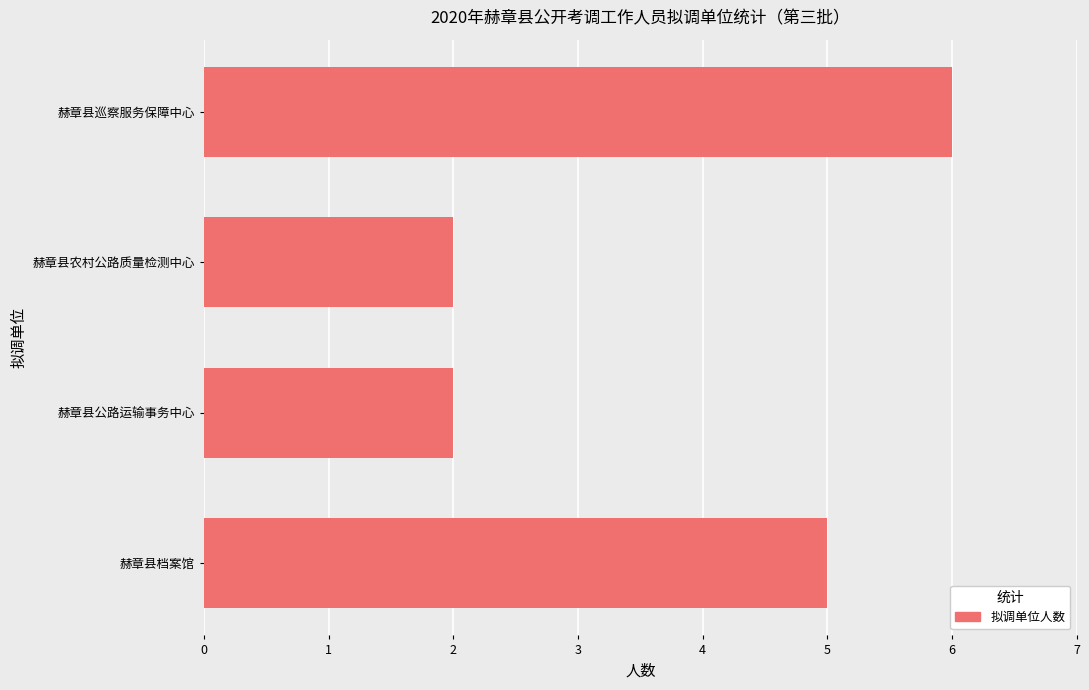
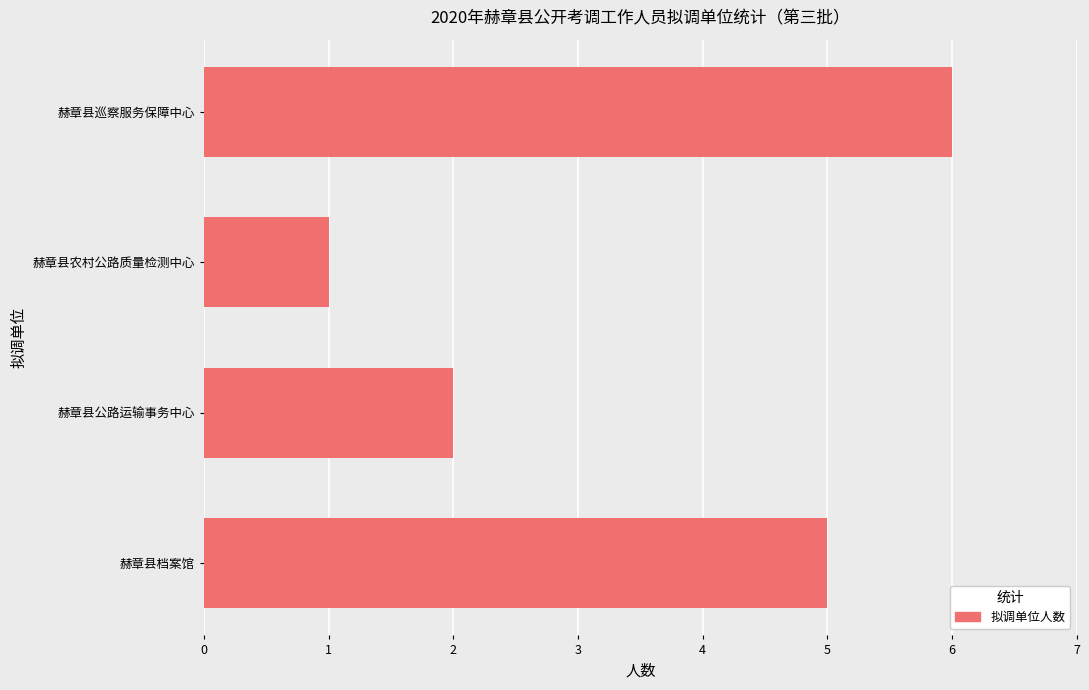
赫章县农村公路质量检测中心: 2 -> 1
